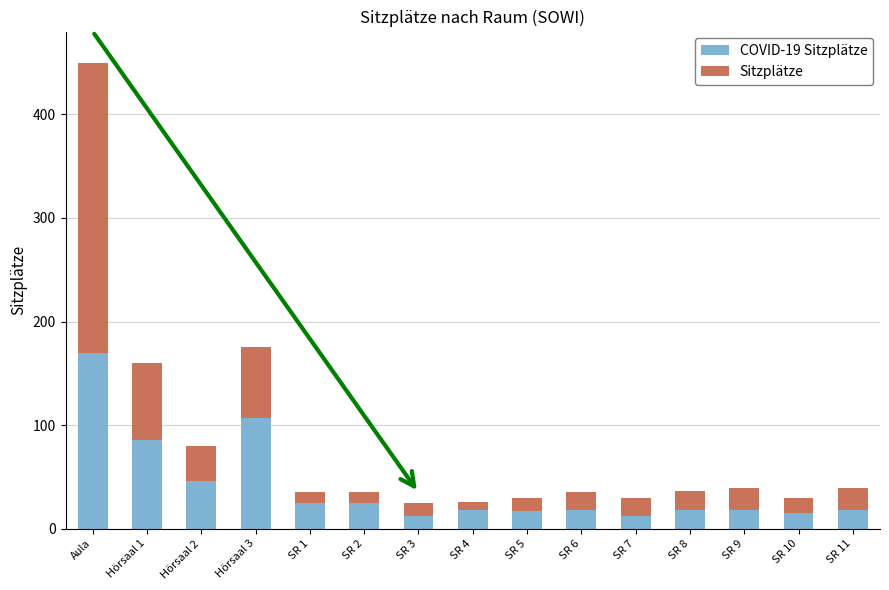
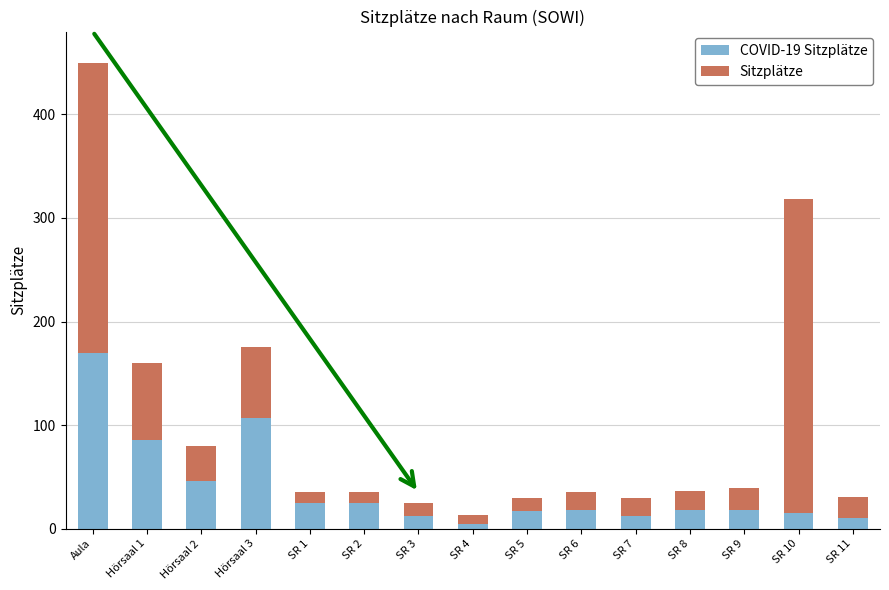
COVID-19 Sitzplätze, SR 4: 18 -> 5
Sitzplätze, SR 10: 15 -> 303
COVID-19 Sitzplätze, SR 11: 18 -> 10
